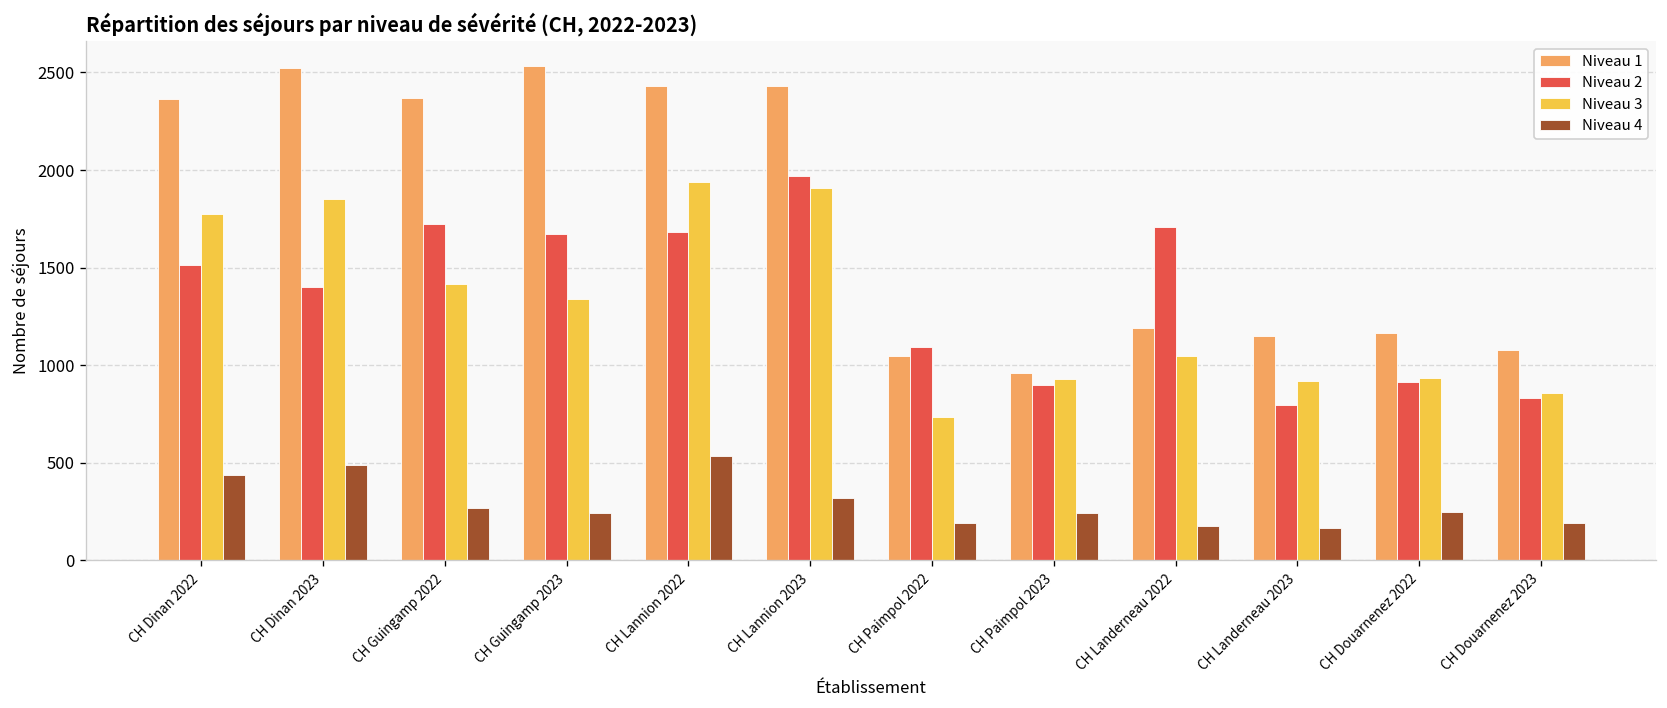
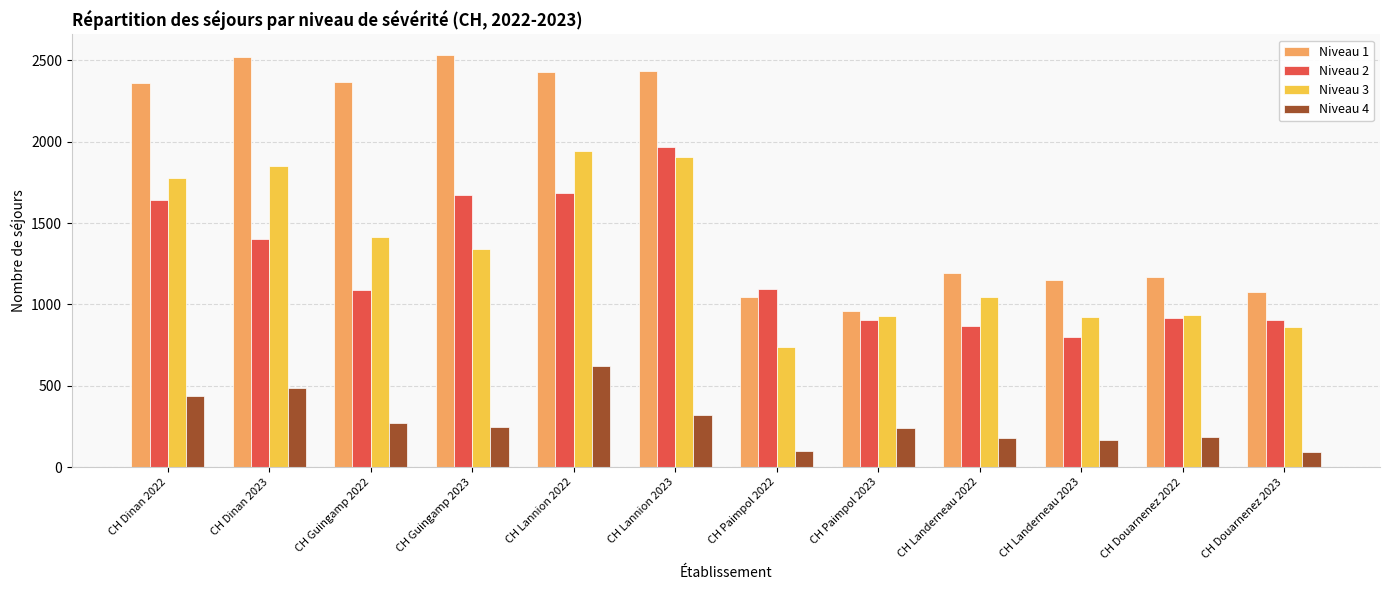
Niveau 2, CH Dinan 2022: 1520 -> 1640
Niveau 2, CH Guingamp 2022: 1720 -> 1090
Niveau 4, CH Lannion 2022: 530 -> 620
Niveau 4, CH Paimpol 2022: 190 -> 100
Niveau 2, CH Landerneau 2022: 1710 -> 870
Niveau 4, CH Douarnenez 2022: 250 -> 180
Niveau 2, CH Douarnenez 2023: 830 -> 910
Niveau 4, CH Douarnenez 2023: 190 -> 100
